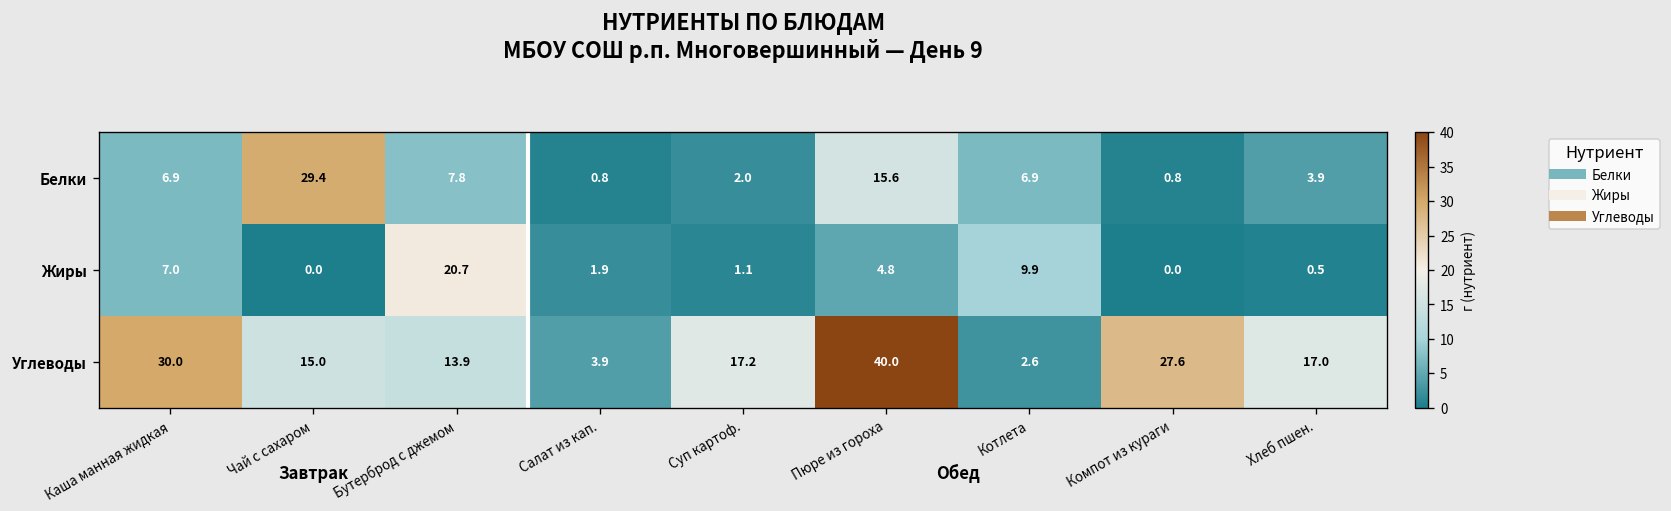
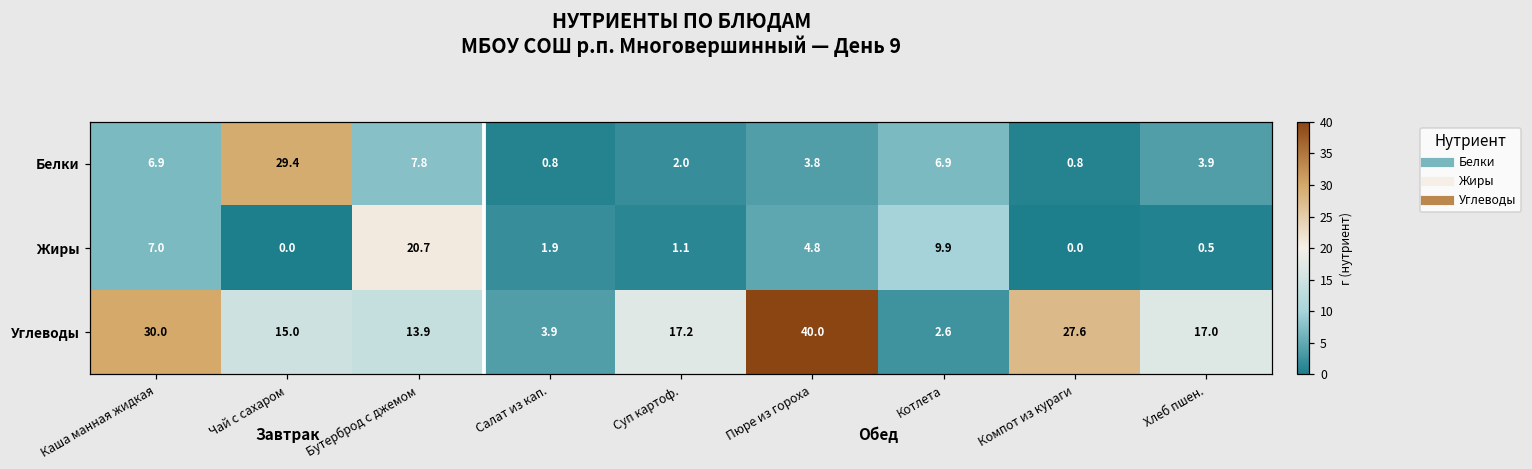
Белки, Пюре из гороха: 15.6 -> 3.8
